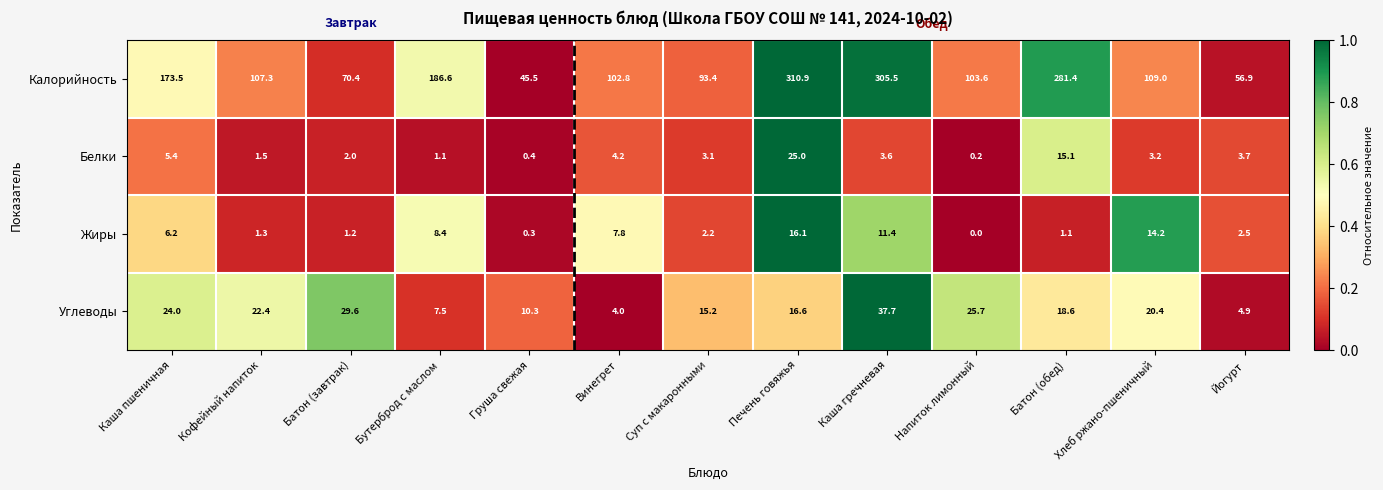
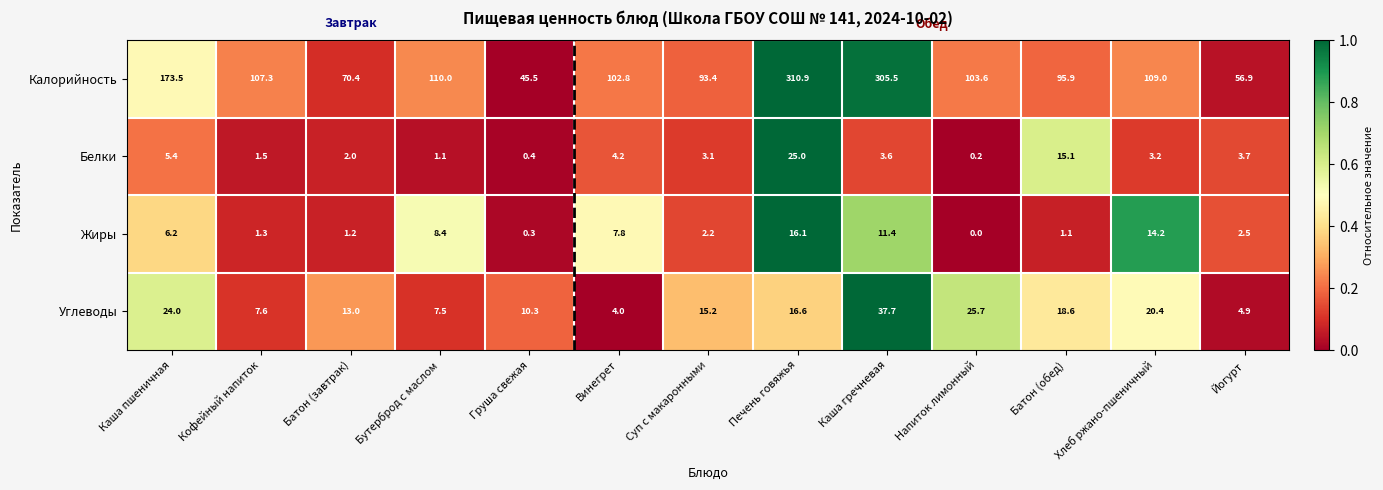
Калорийность, Бутерброд с маслом: 186.6 -> 110.0
Калорийность, Батон (обед): 281.4 -> 95.9
Углеводы, Кофейный напиток: 22.4 -> 7.6
Углеводы, Батон (завтрак): 29.6 -> 13.0
